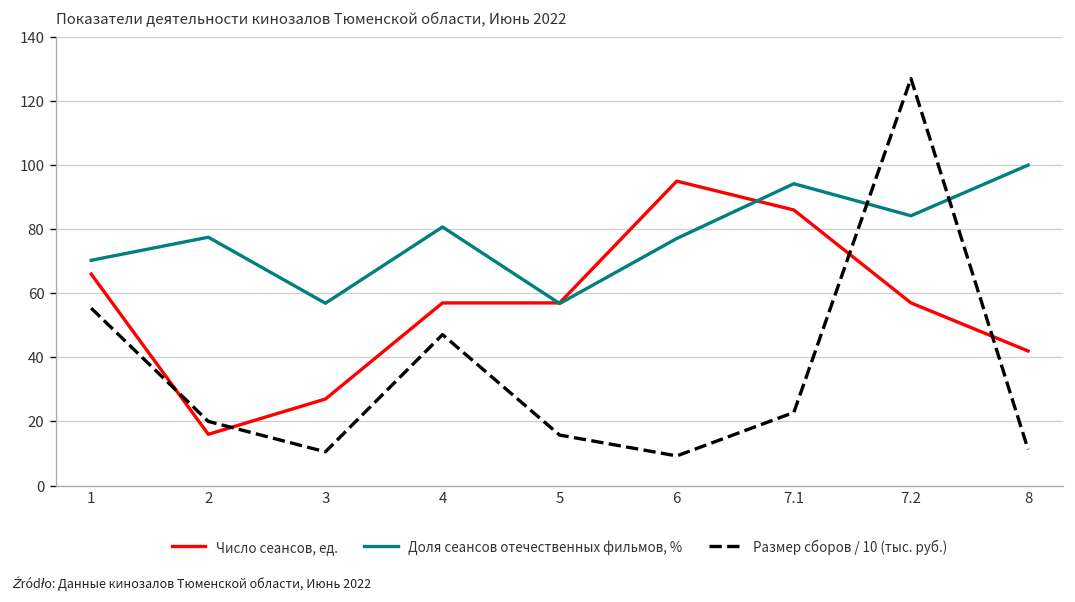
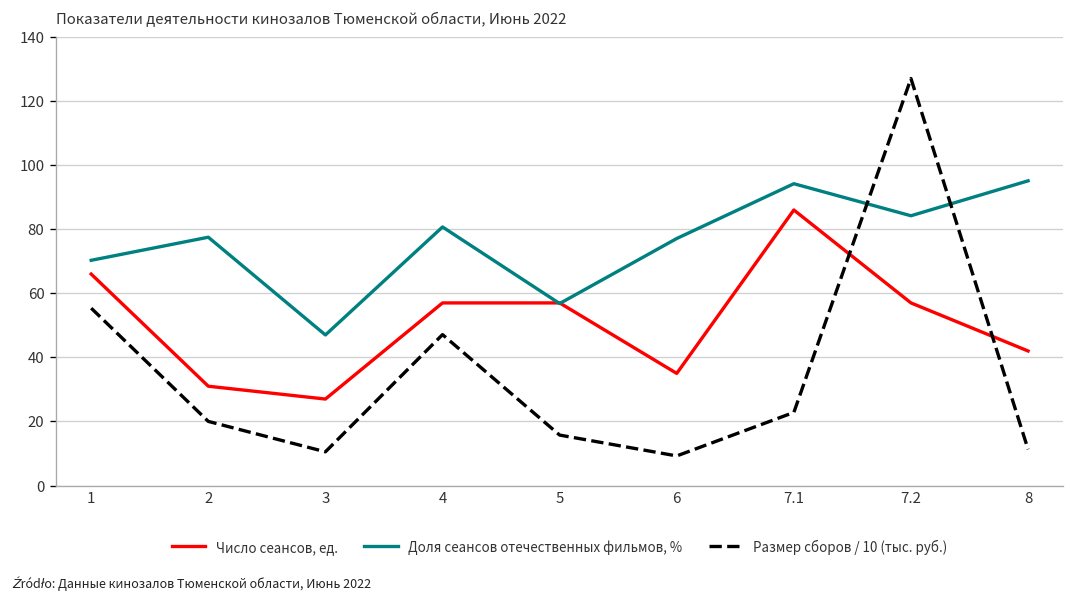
Число сеансов, ед., 2: 16 -> 31
Доля сеансов отечественных фильмов, %, 3: 57 -> 47
Число сеансов, ед., 6: 95 -> 35
Доля сеансов отечественных фильмов, %, 8: 100 -> 95
